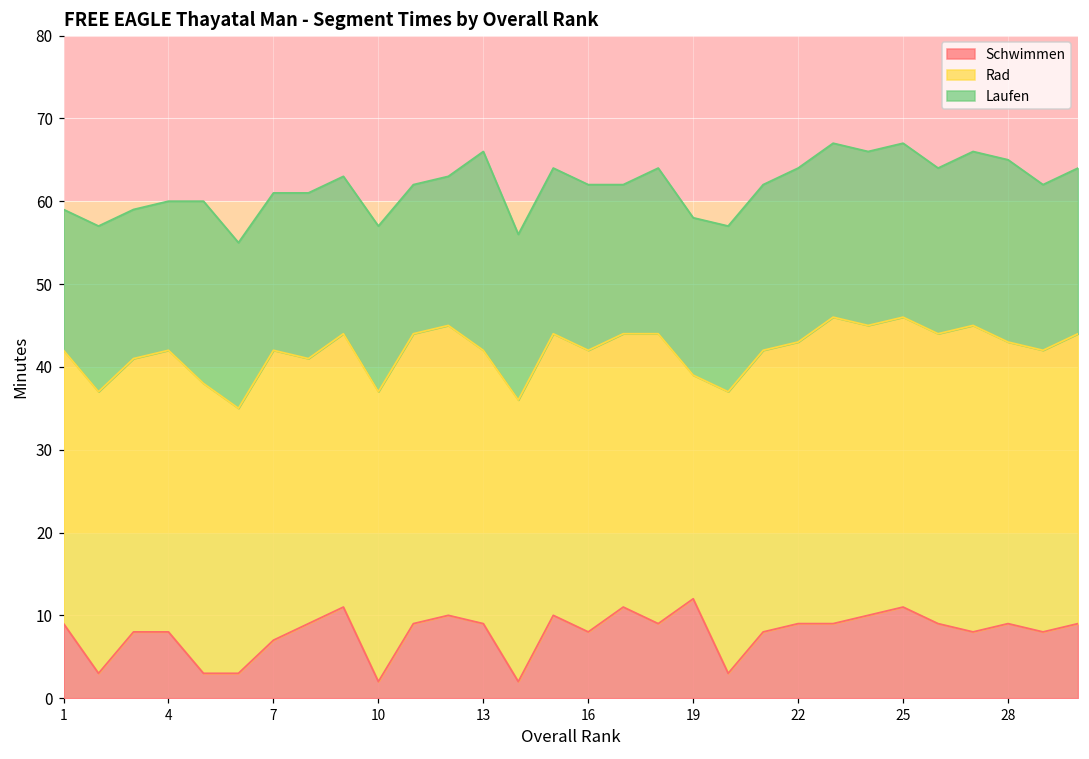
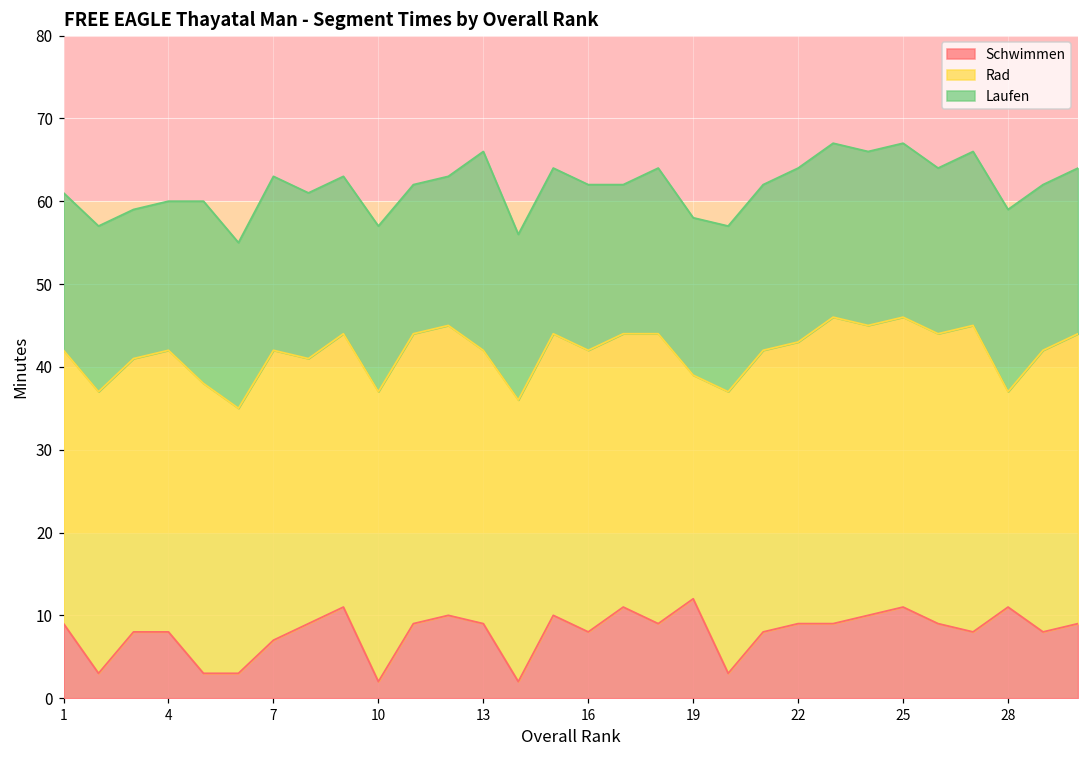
Laufen, 1: 17 -> 19
Laufen, 7: 19 -> 21
Schwimmen, 28: 9 -> 11
Rad, 28: 34 -> 26
